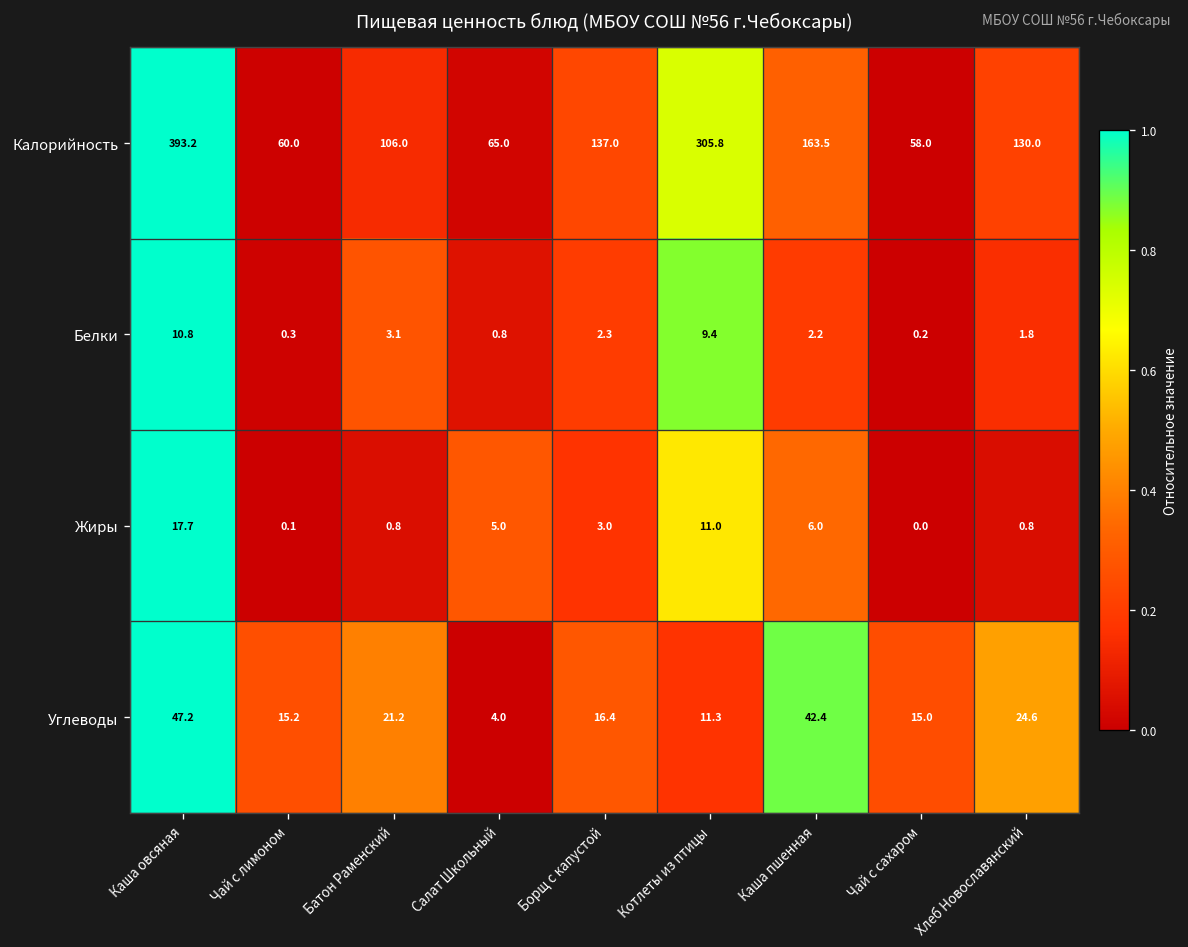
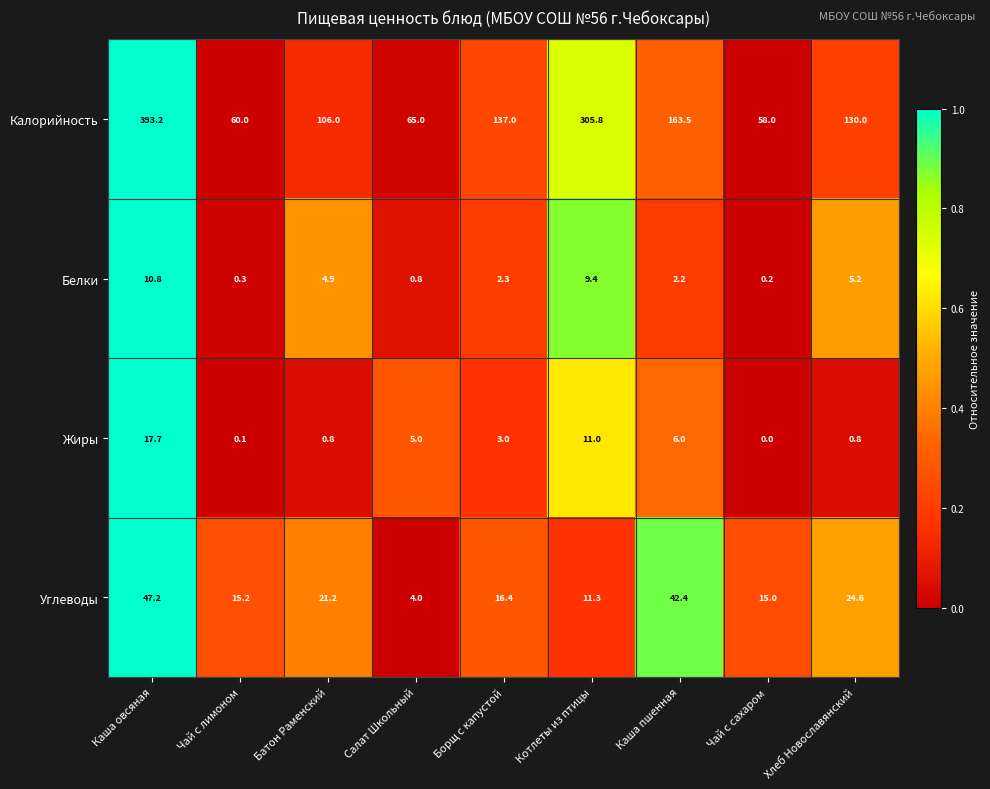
Белки, Батон Раменский: 3.1 -> 4.9
Белки, Хлеб Новославянский: 1.8 -> 5.2
